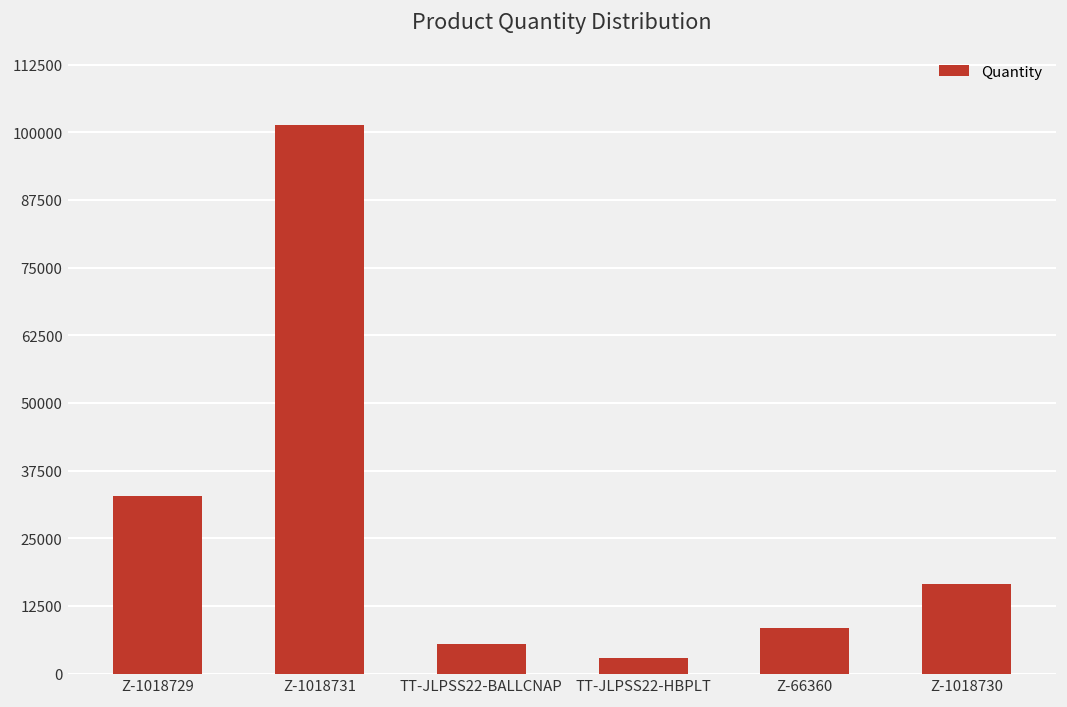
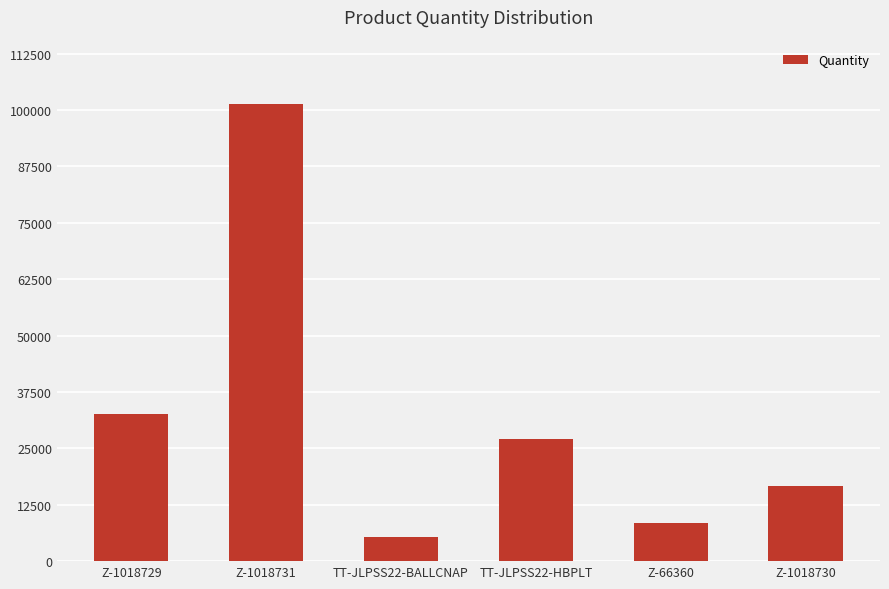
TT-JLPSS22-HBPLT: 3000 -> 27000
